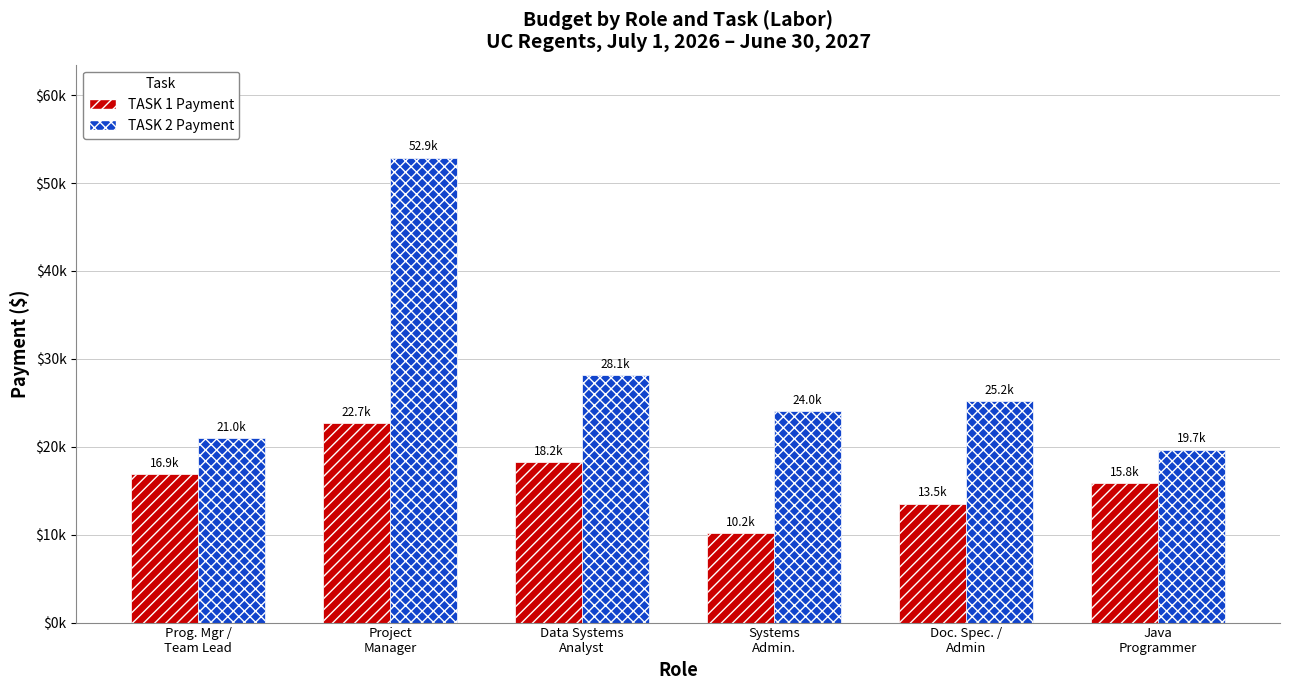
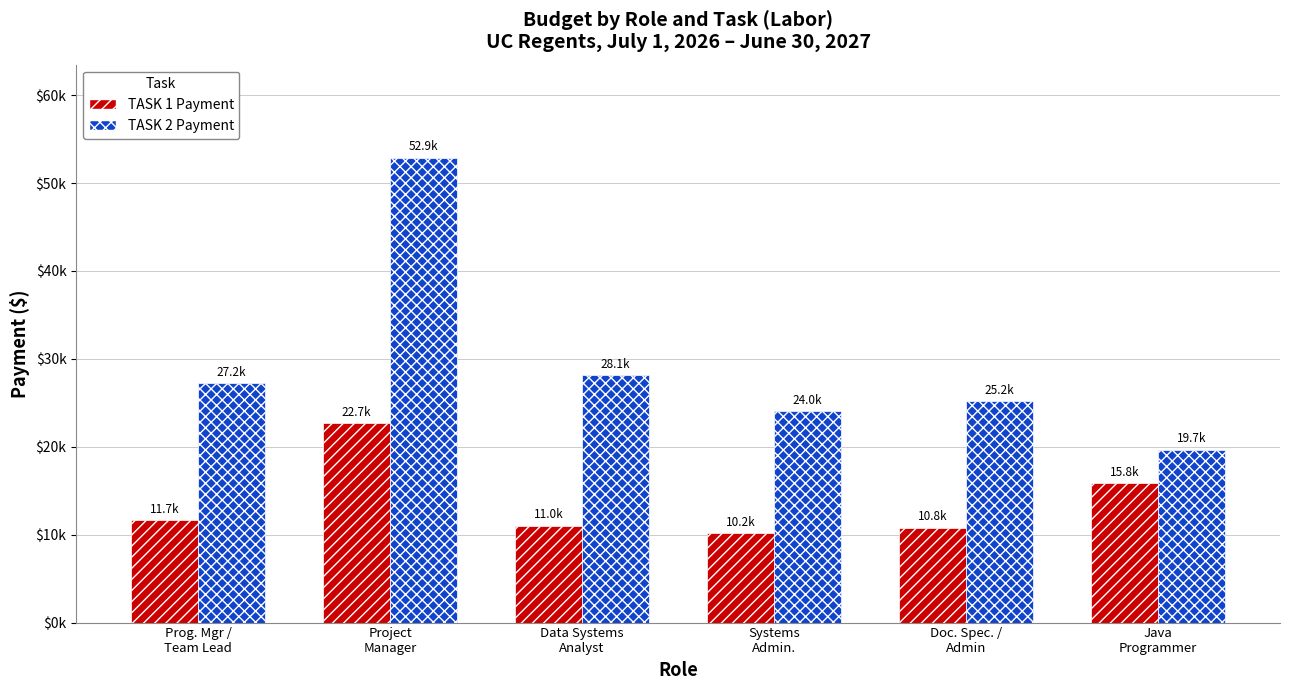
TASK 1 Payment, Prog. Mgr / Team Lead: 16.9k -> 11.7k
TASK 2 Payment, Prog. Mgr / Team Lead: 21.0k -> 27.2k
TASK 1 Payment, Data Systems Analyst: 18.2k -> 11.0k
TASK 1 Payment, Doc. Spec. / Admin: 13.5k -> 10.8k
